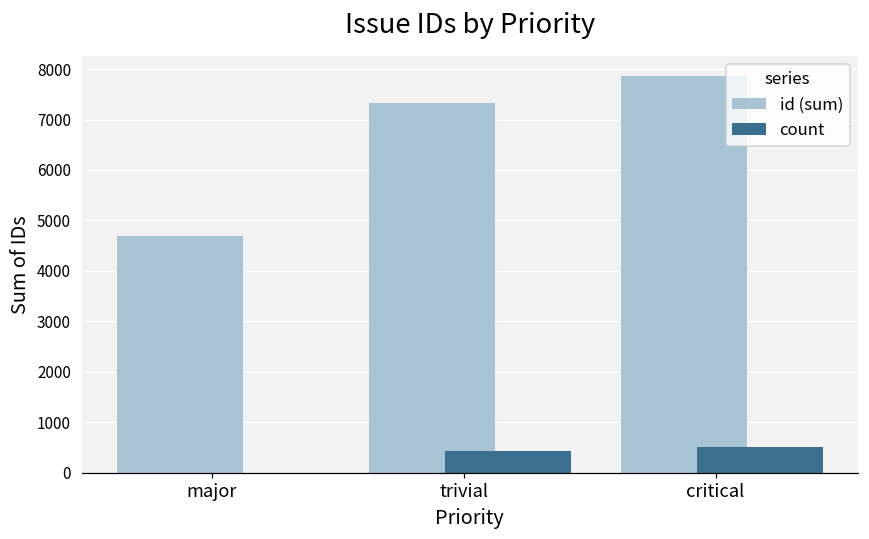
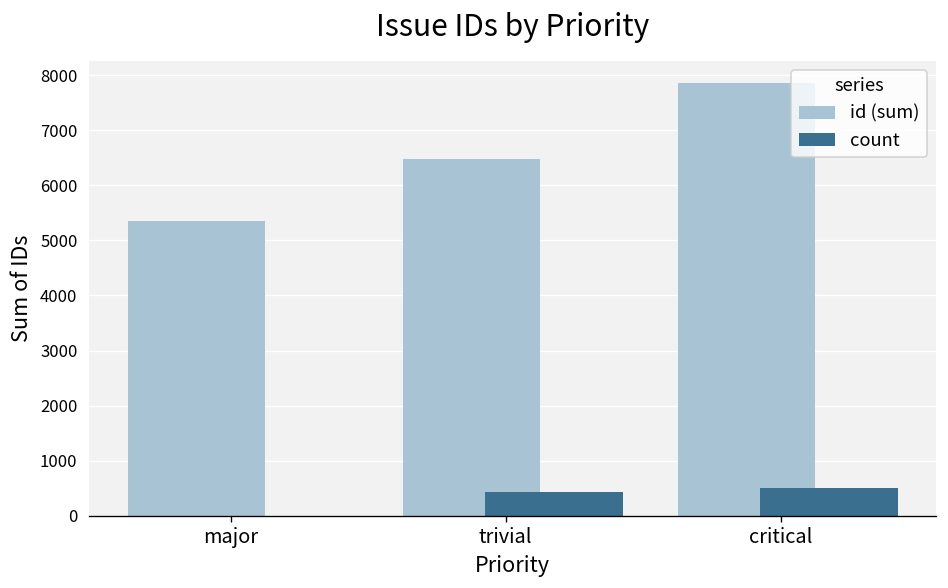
id (sum), major: 4700 -> 5300
id (sum), trivial: 7300 -> 6500
